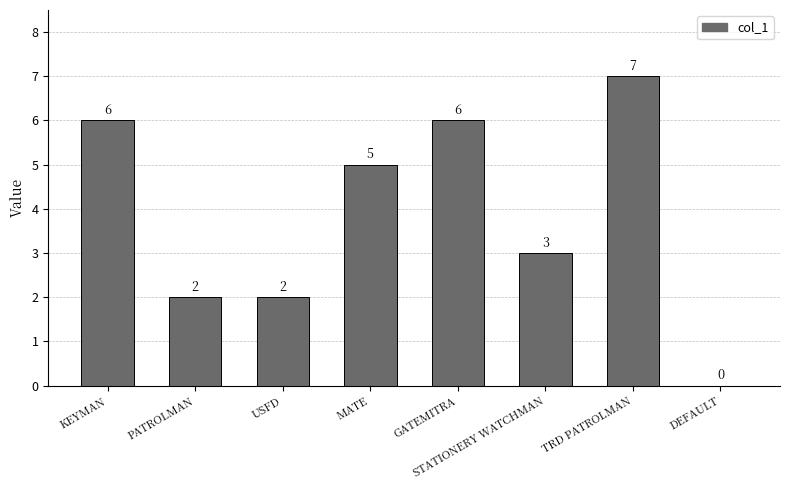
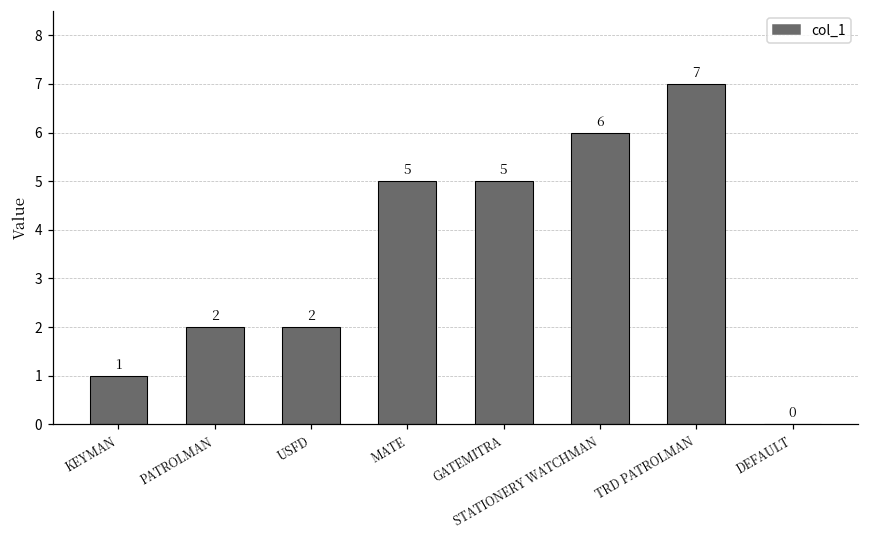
KEYMAN: 6 -> 1
GATEMITRA: 6 -> 5
STATIONERY WATCHMAN: 3 -> 6
